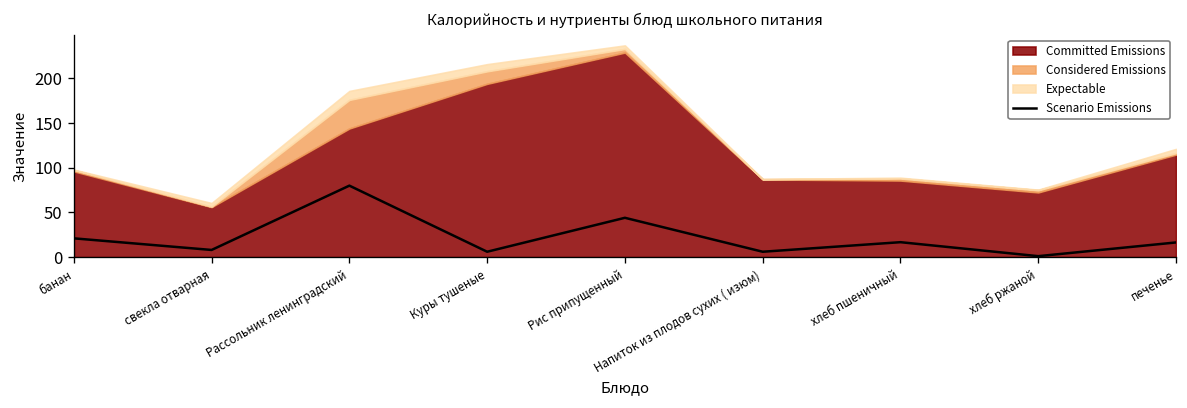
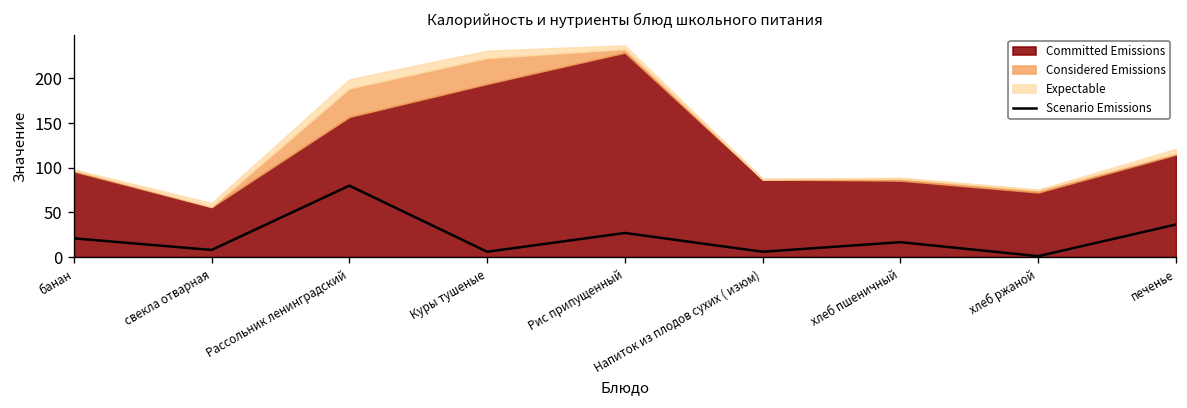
Committed Emissions, Рассольник ленинградский: 140 -> 160
Considered Emissions, Куры тушеные: 10 -> 30
Scenario Emissions, Рис припущенный: 40 -> 30
Scenario Emissions, печенье: 20 -> 40
